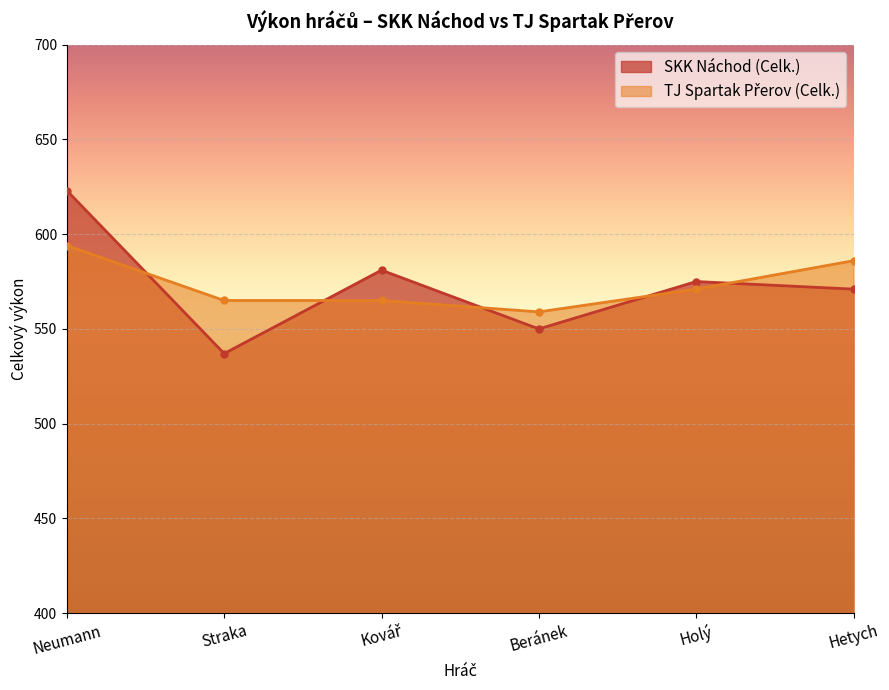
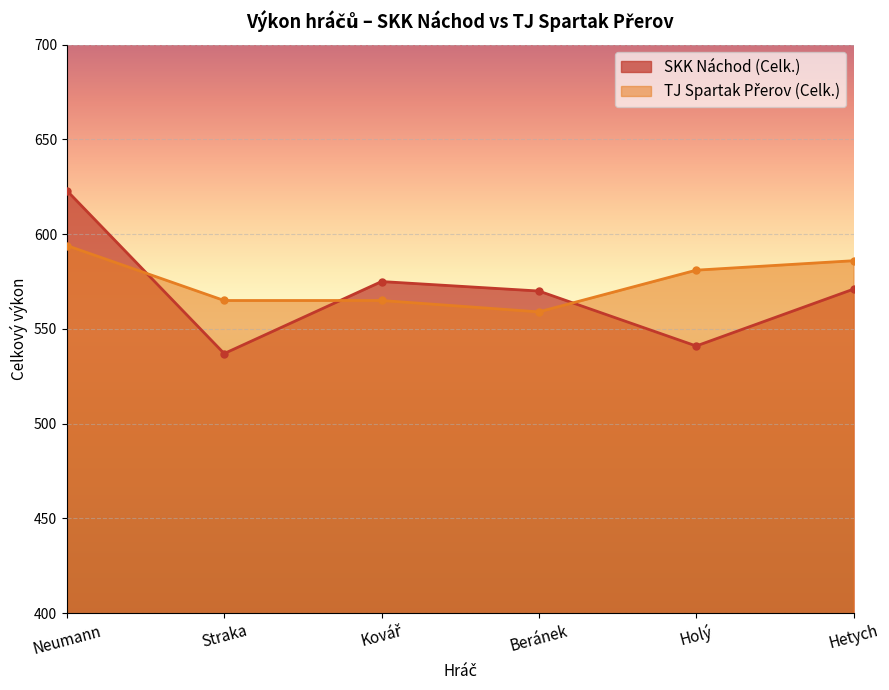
SKK Náchod (Celk.), Kovář: 581 -> 575
SKK Náchod (Celk.), Beránek: 550 -> 570
SKK Náchod (Celk.), Holý: 575 -> 541
TJ Spartak Přerov (Celk.), Holý: 571 -> 581
